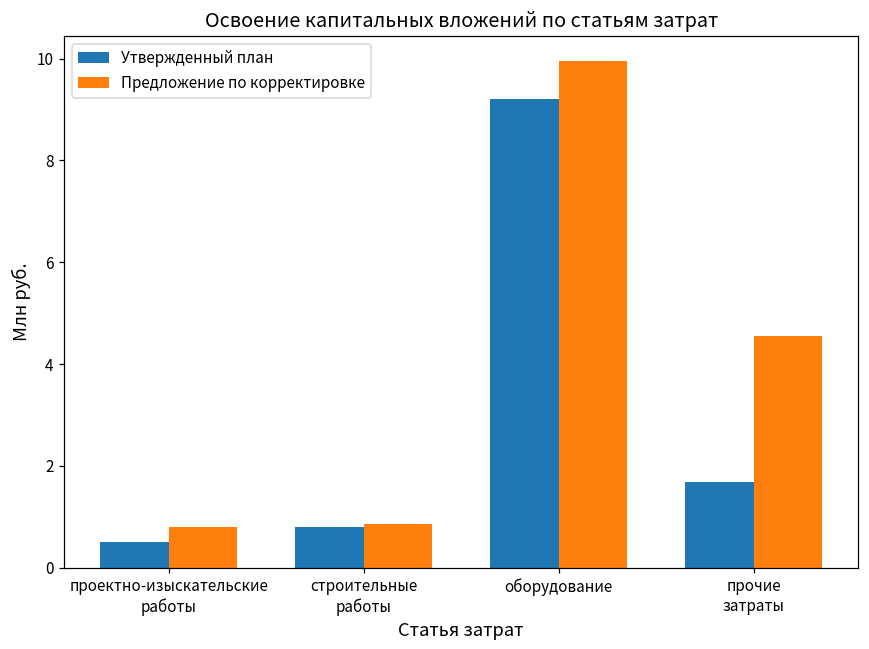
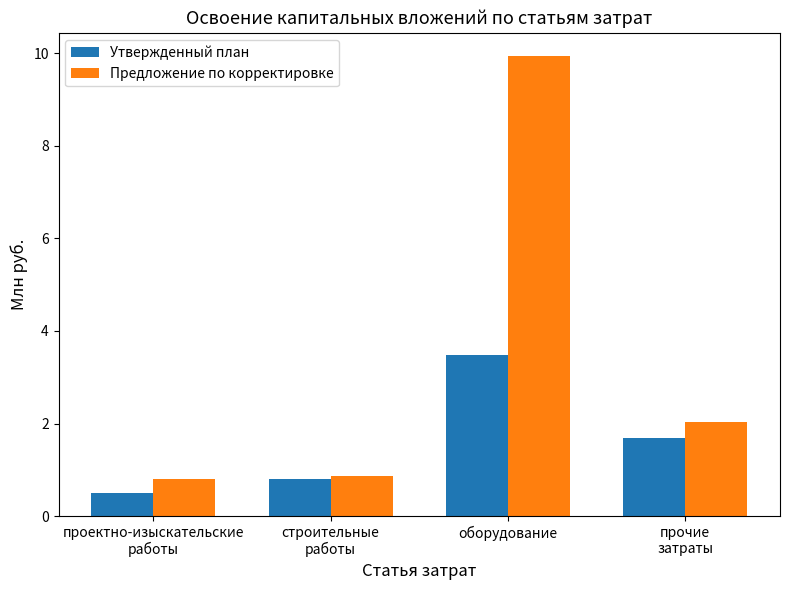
Утвержденный план, оборудование: 9.2 -> 3.5
Предложение по корректировке, прочие затраты: 4.6 -> 2.0
